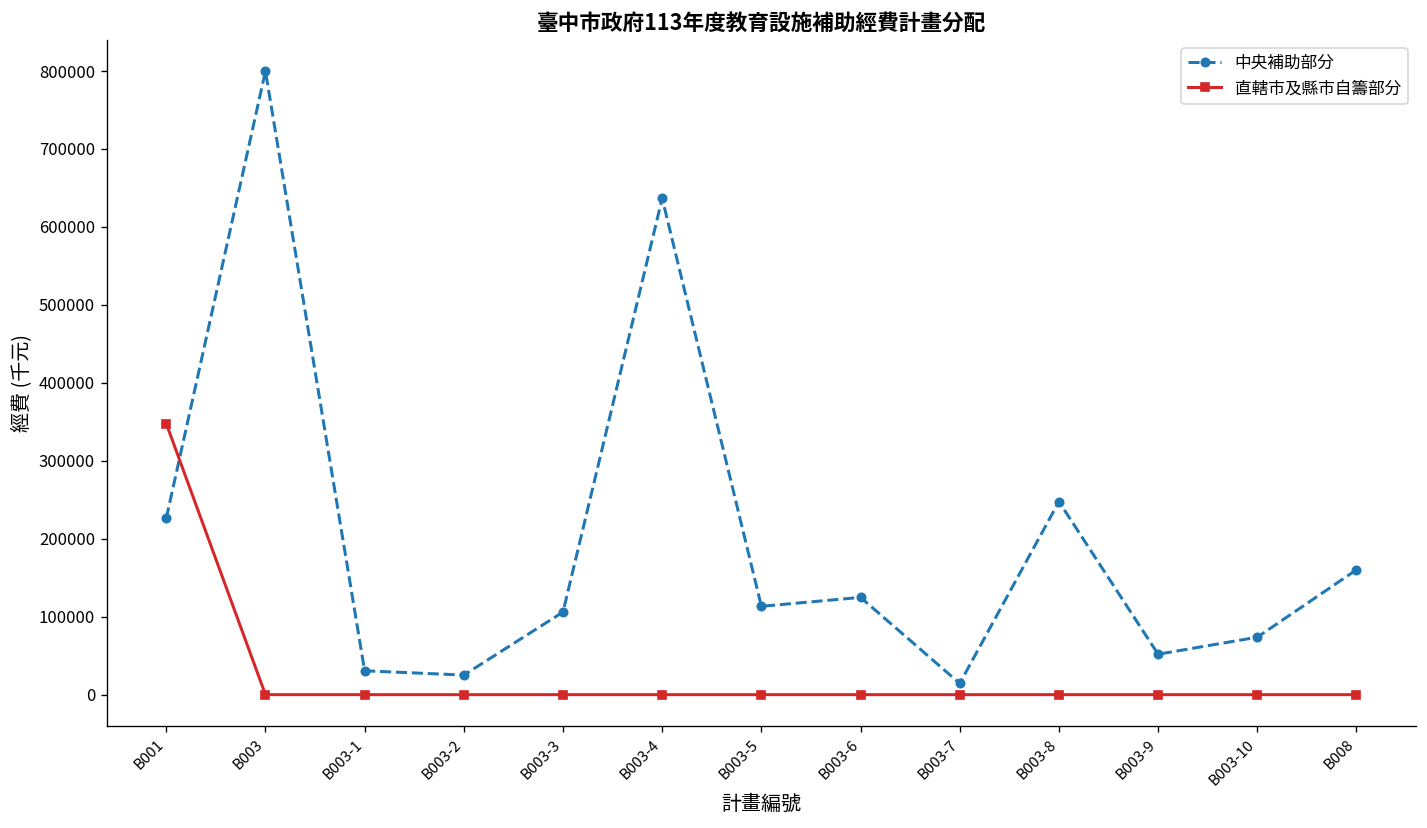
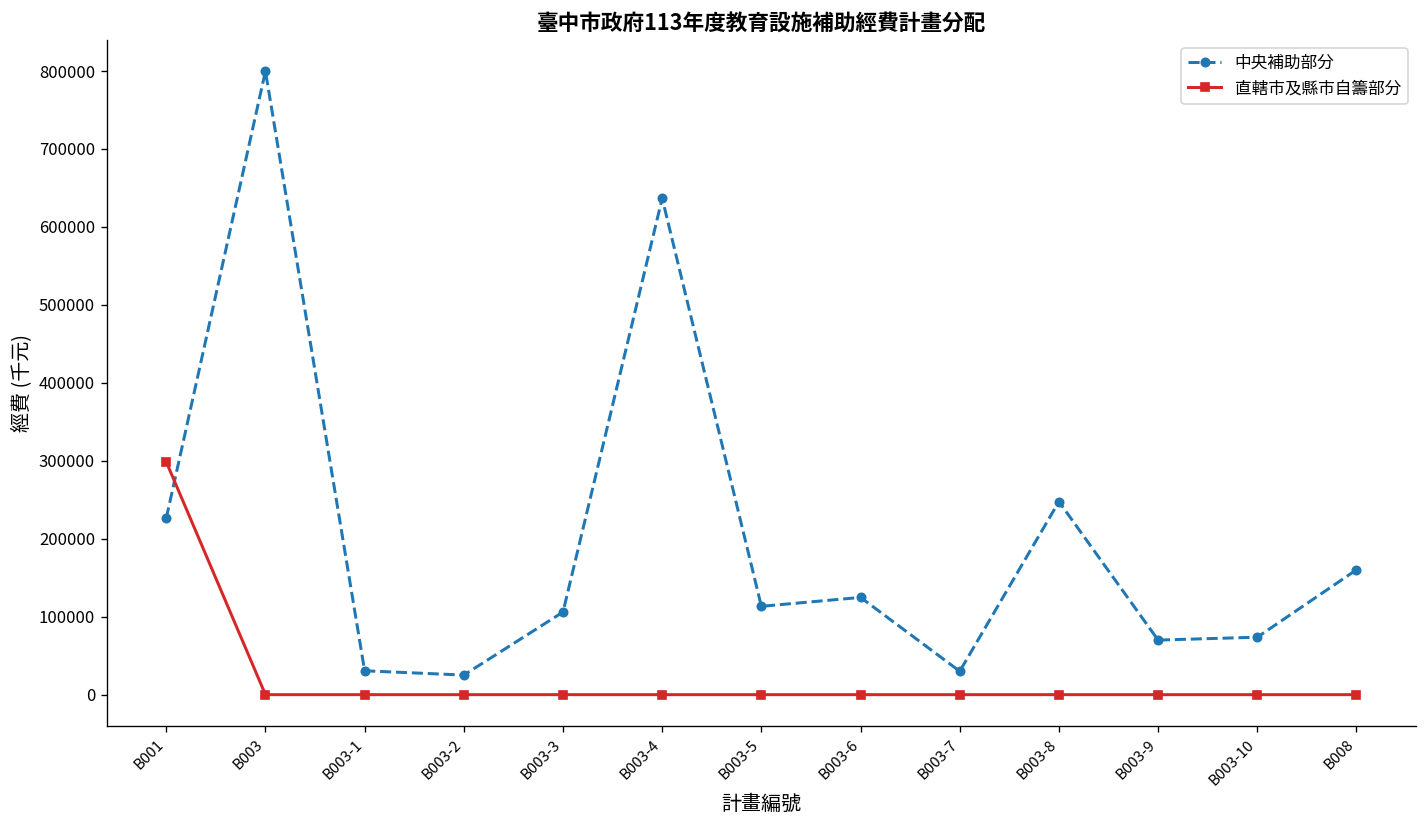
直轄市及縣市自籌部分, B001: 350000 -> 300000
中央補助部分, B003-7: 10000 -> 30000
中央補助部分, B003-9: 50000 -> 70000
